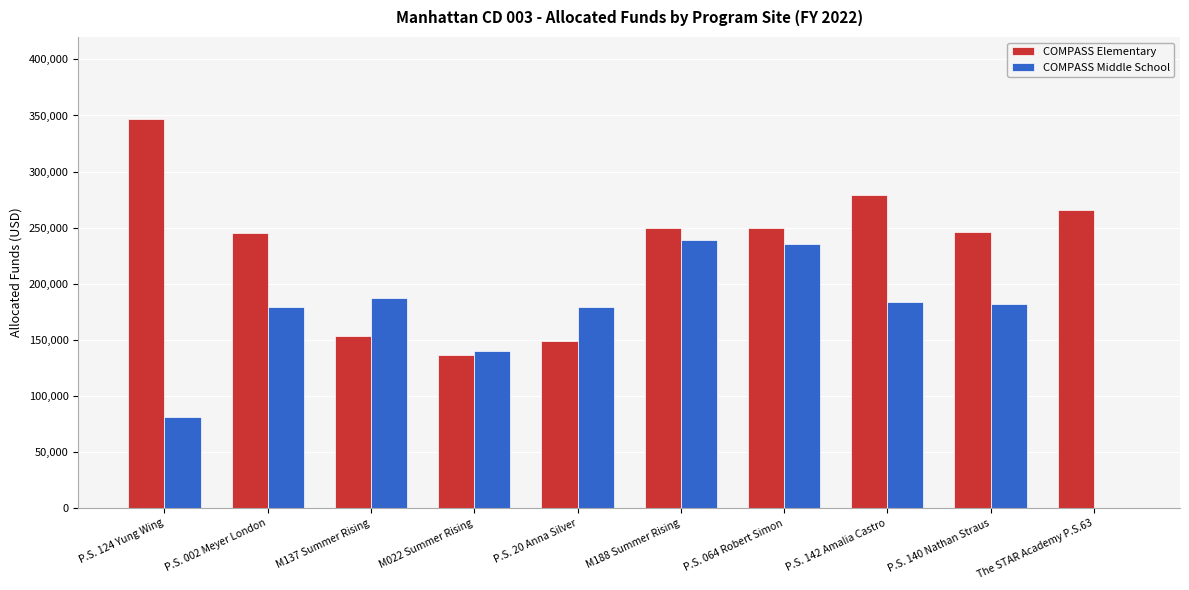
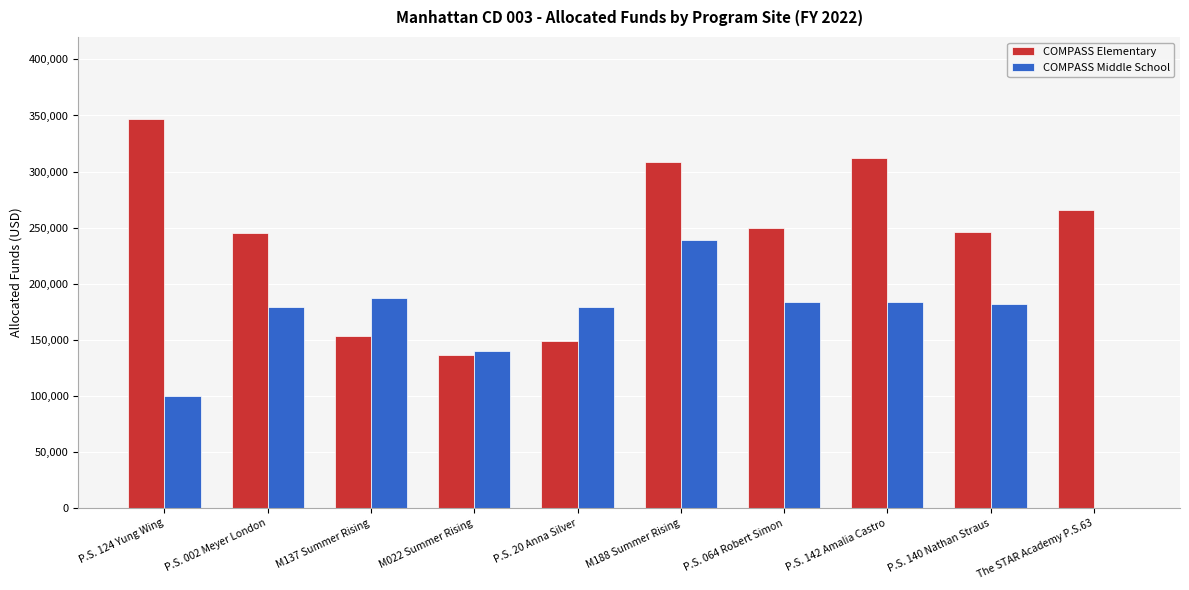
COMPASS Middle School, P.S. 124 Yung Wing: 81,000 -> 100,000
COMPASS Elementary, M188 Summer Rising: 250,000 -> 308,000
COMPASS Middle School, P.S. 064 Robert Simon: 236,000 -> 183,000
COMPASS Elementary, P.S. 142 Amalia Castro: 279,000 -> 312,000
